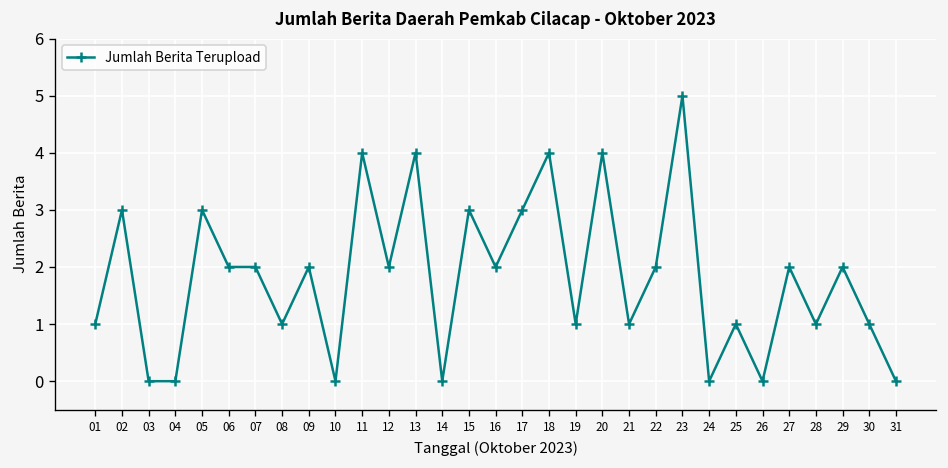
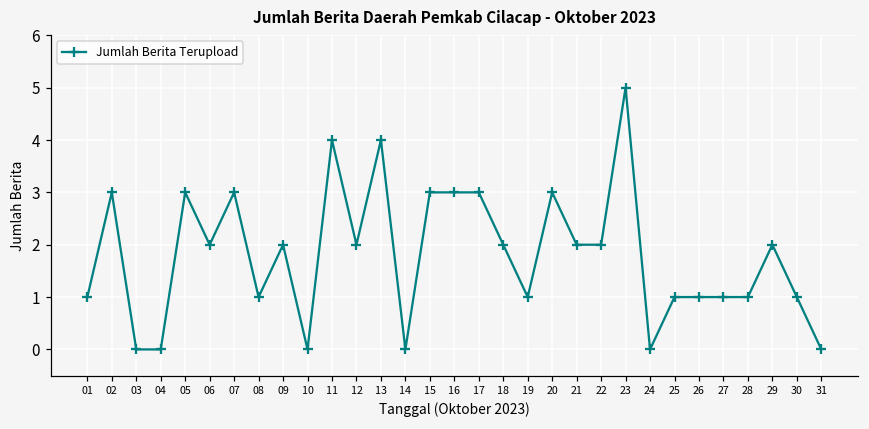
07: 2 -> 3
16: 2 -> 3
18: 4 -> 2
20: 4 -> 3
21: 1 -> 2
26: 0 -> 1
27: 2 -> 1
